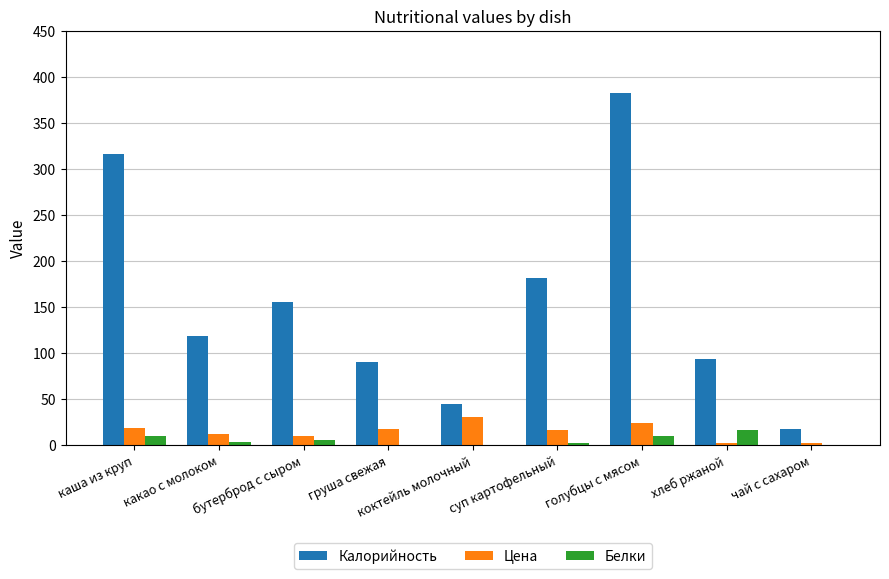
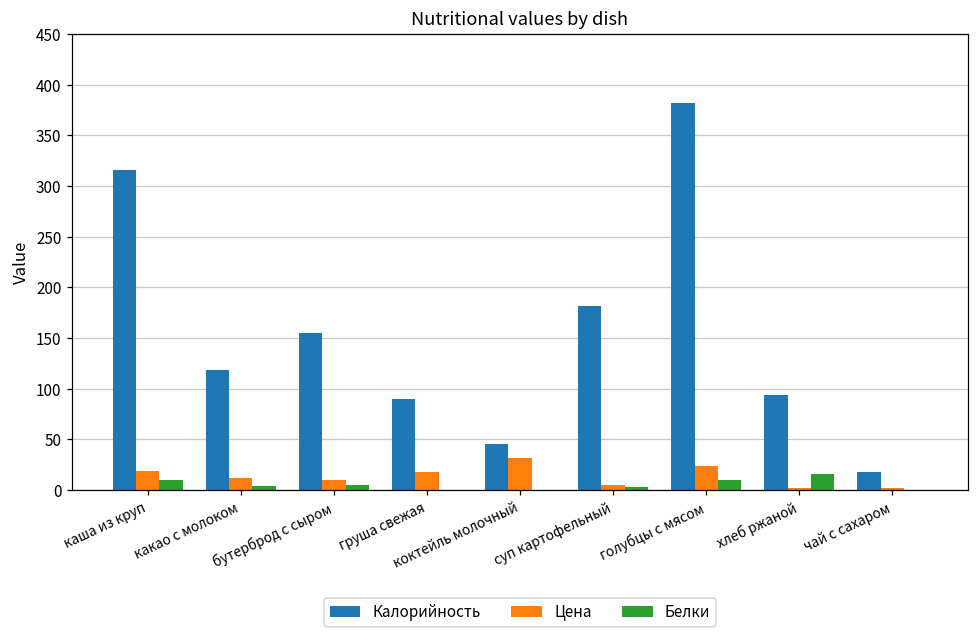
Цена, суп картофельный: 20 -> 10
